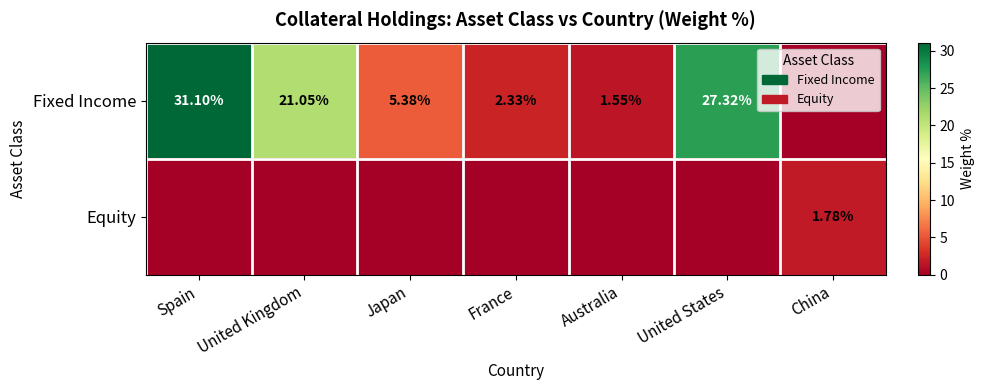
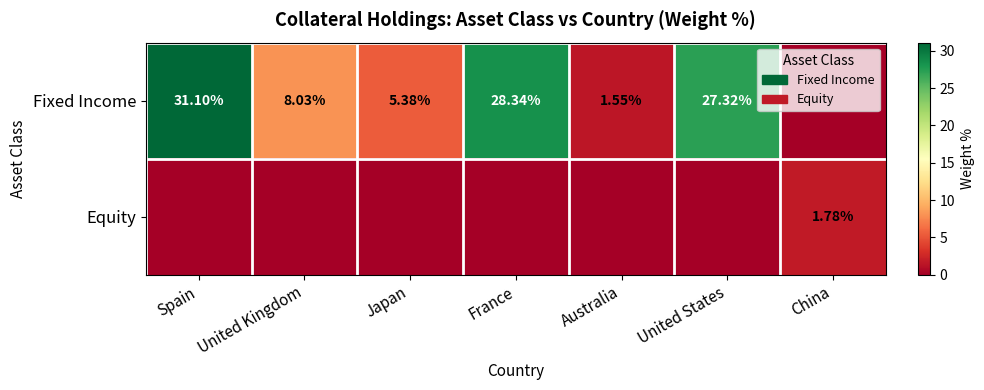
Fixed Income, United Kingdom: 21.05% -> 8.03%
Fixed Income, France: 2.33% -> 28.34%
